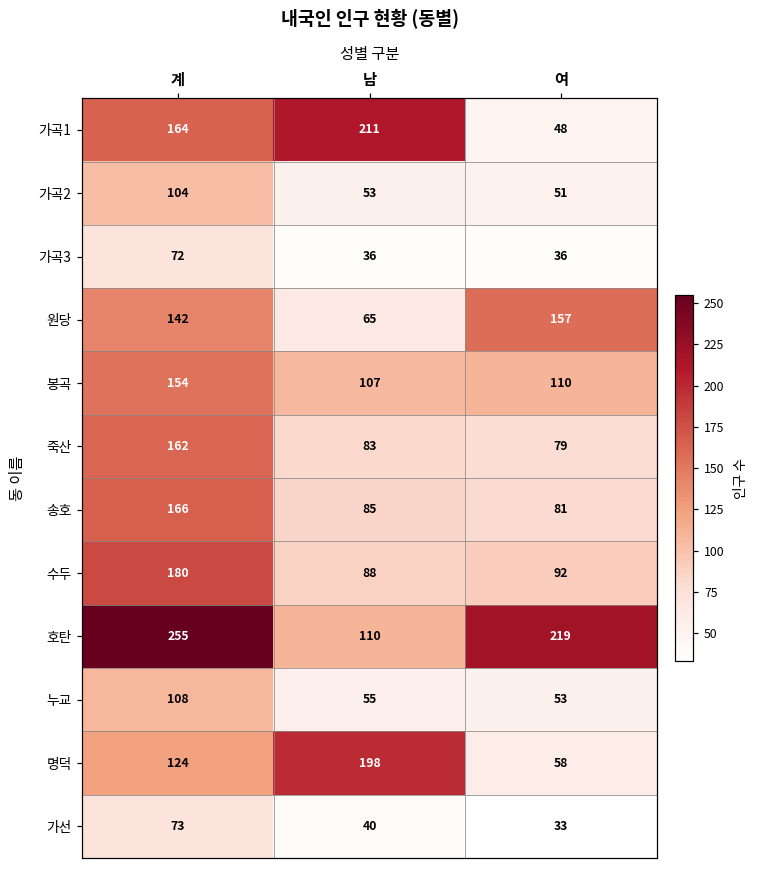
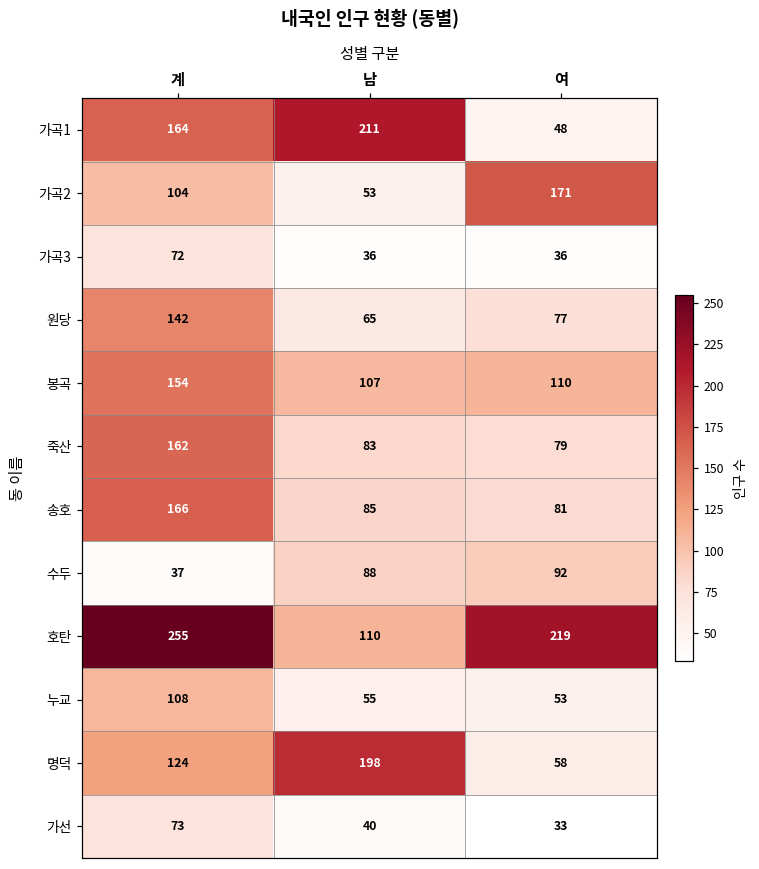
가곡2, 여: 51 -> 171
원당, 여: 157 -> 77
수두, 계: 180 -> 37
